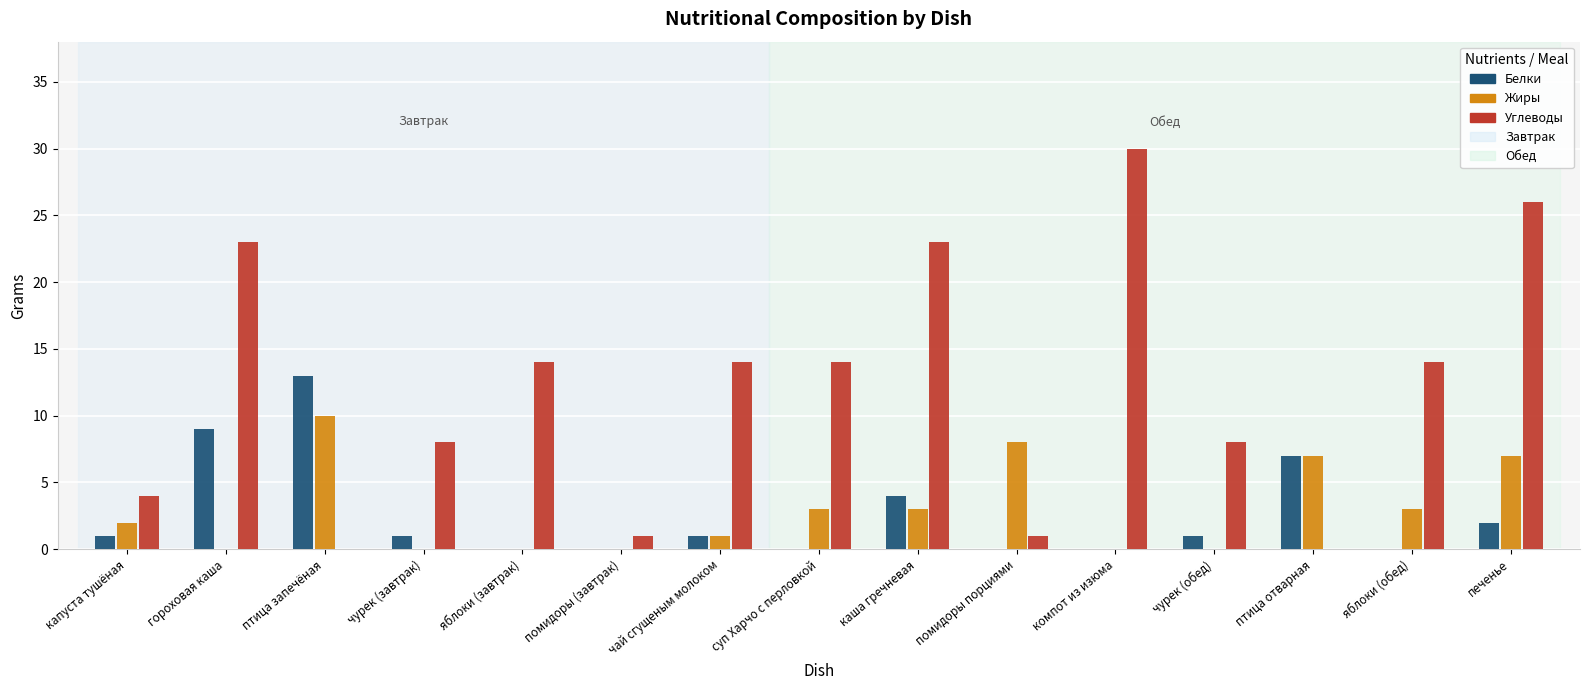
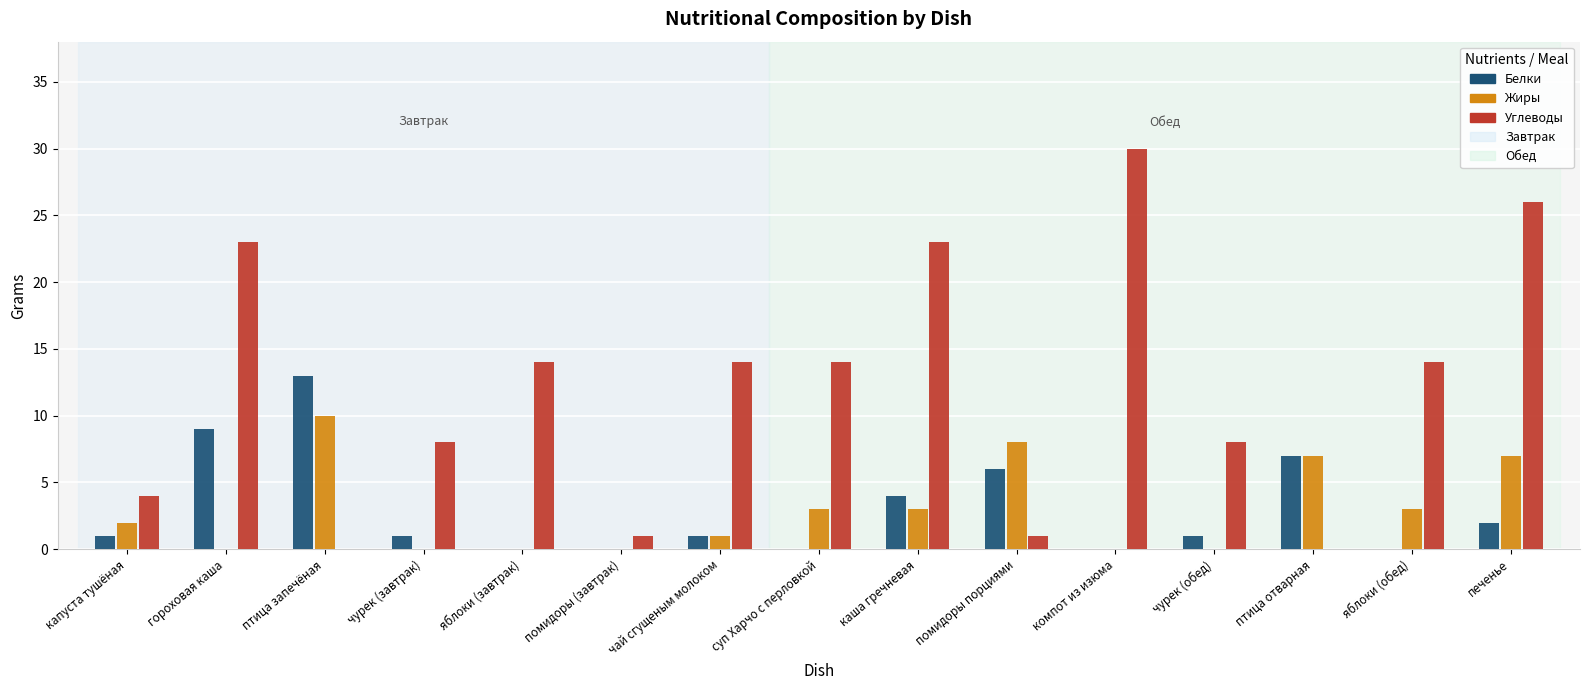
Белки, помидоры порциями: 0 -> 6
